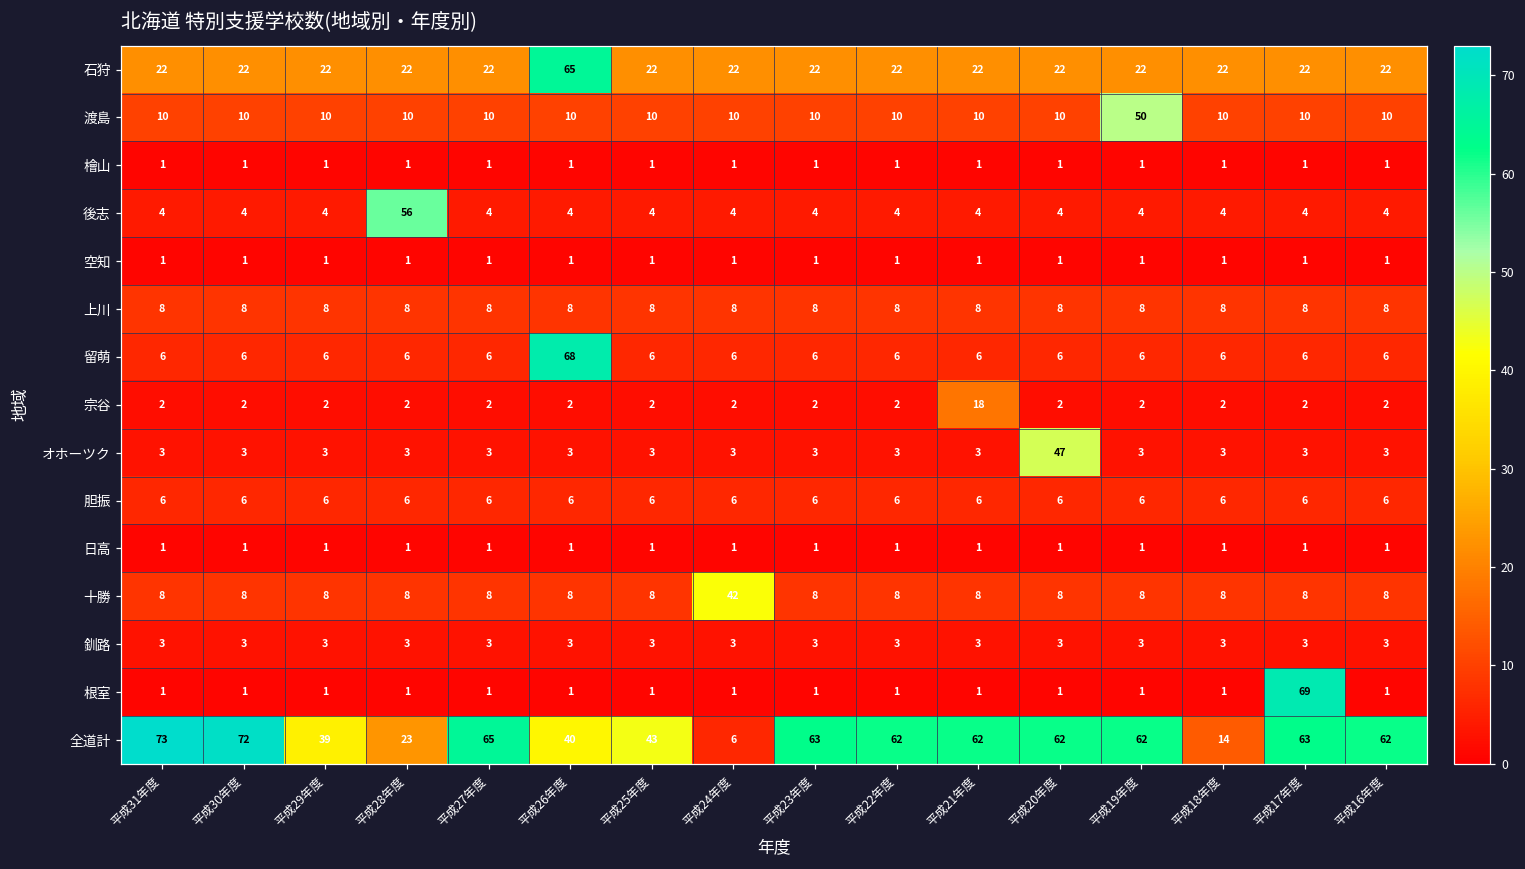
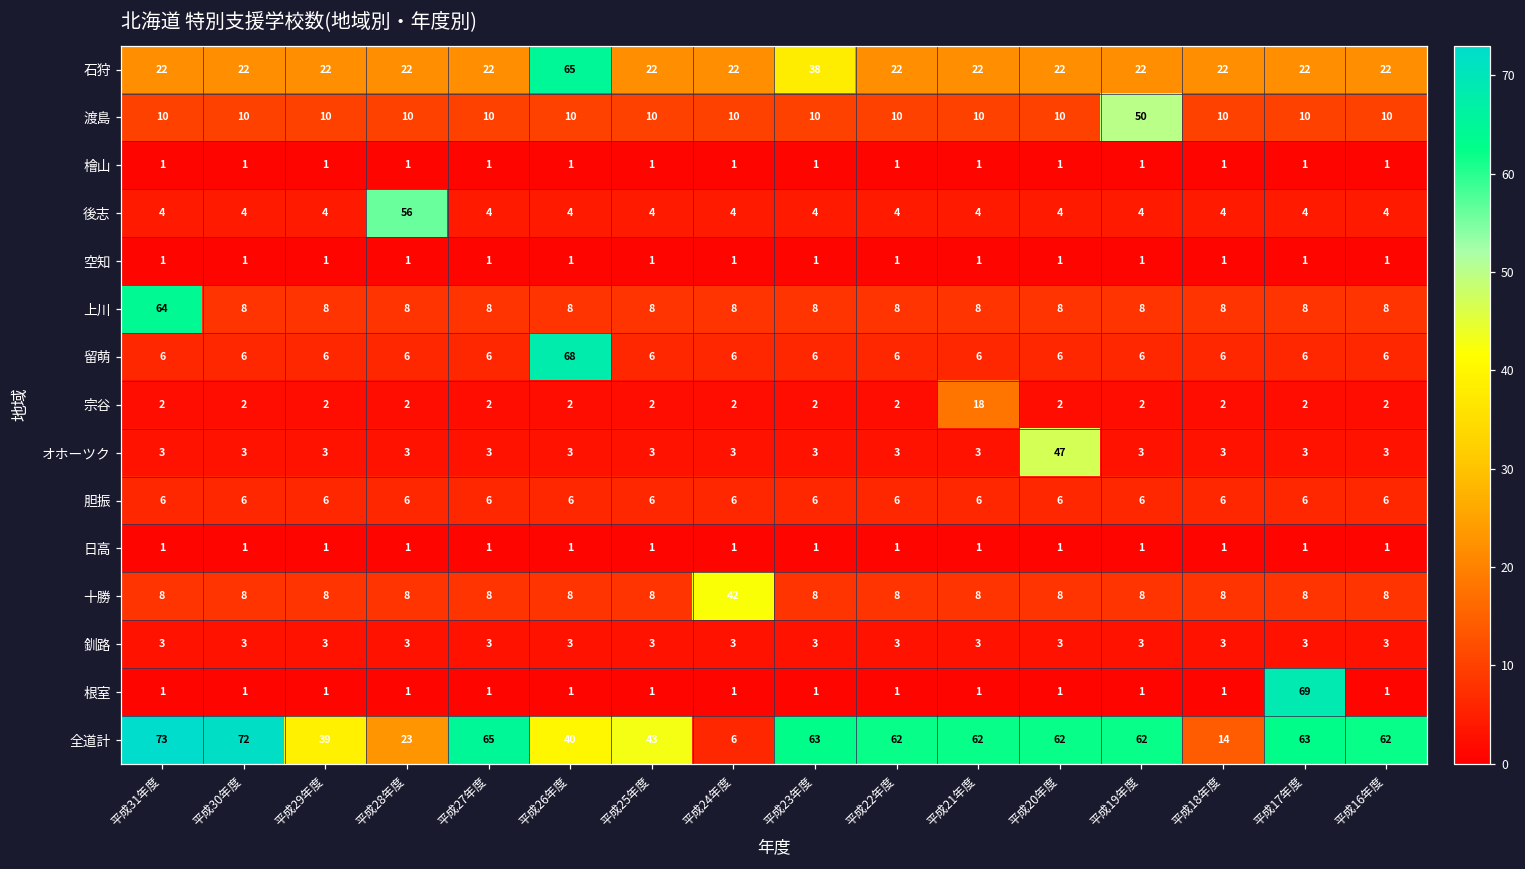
石狩, 平成23年度: 22 -> 38
上川, 平成31年度: 8 -> 64
